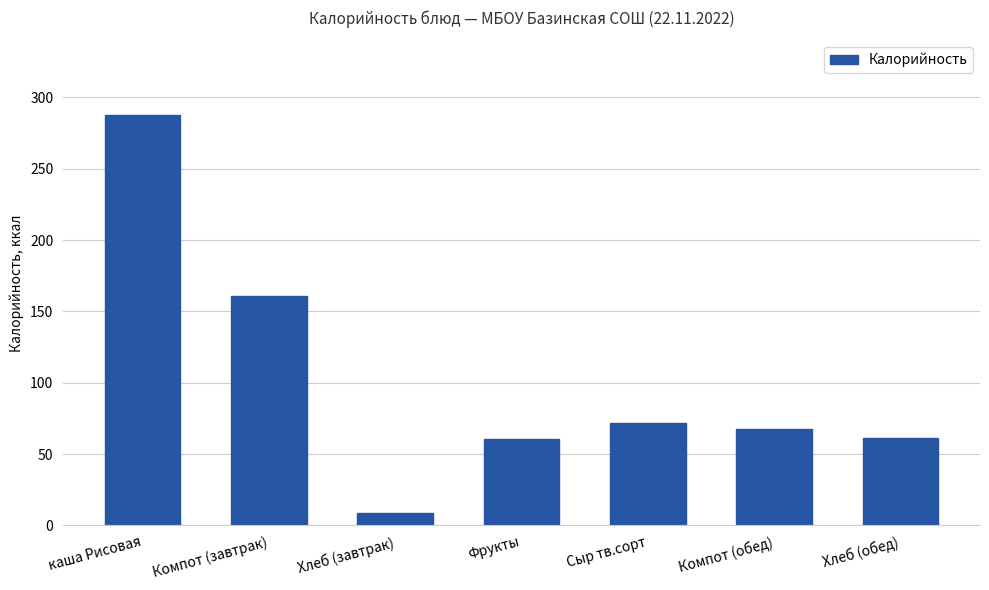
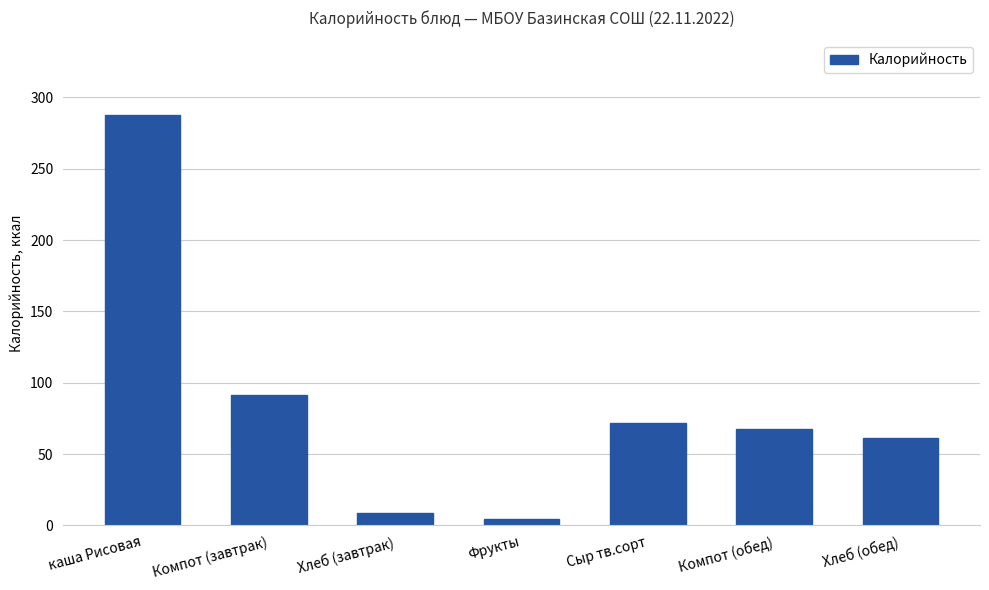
Компот (завтрак): 161 -> 91
Фрукты: 61 -> 5
